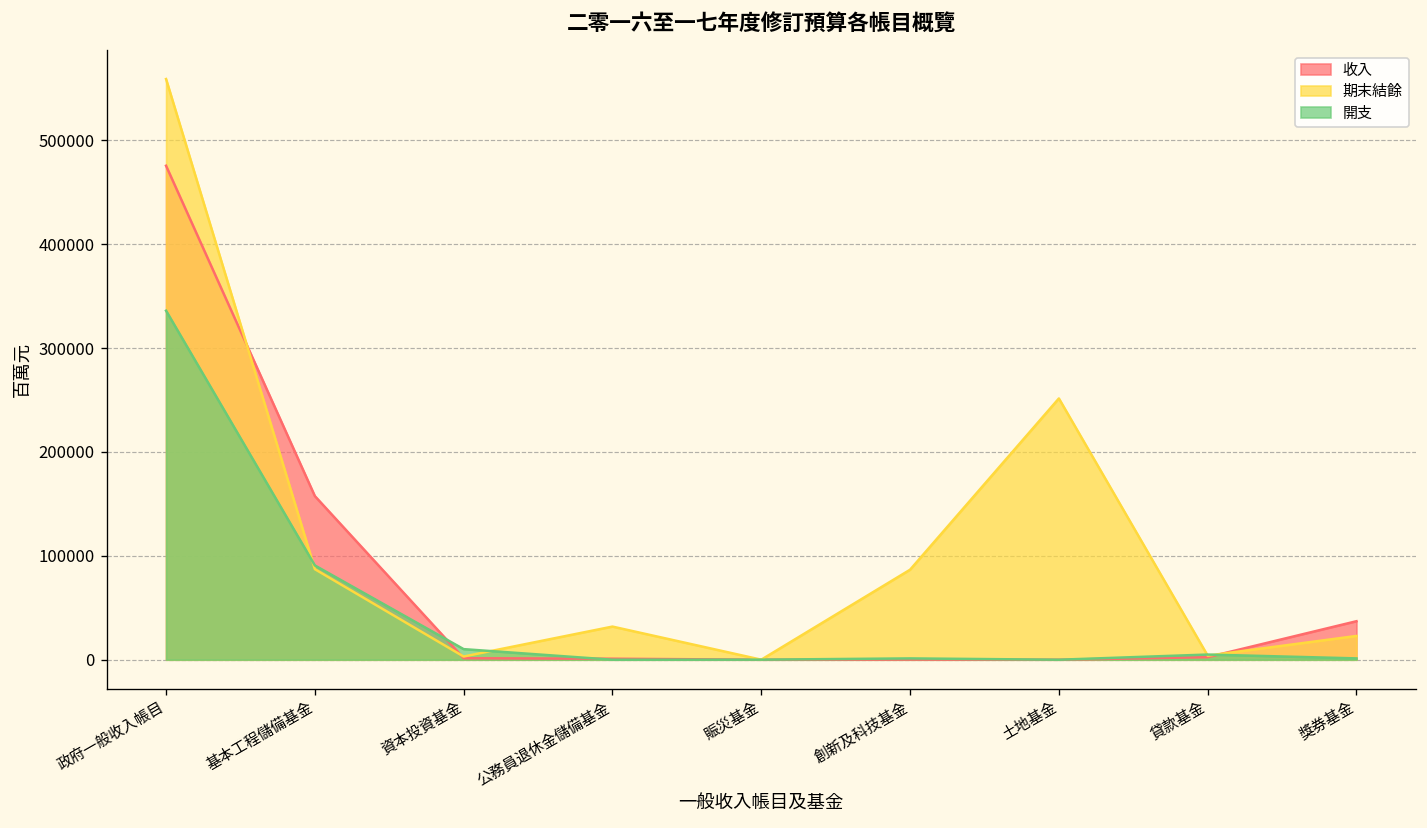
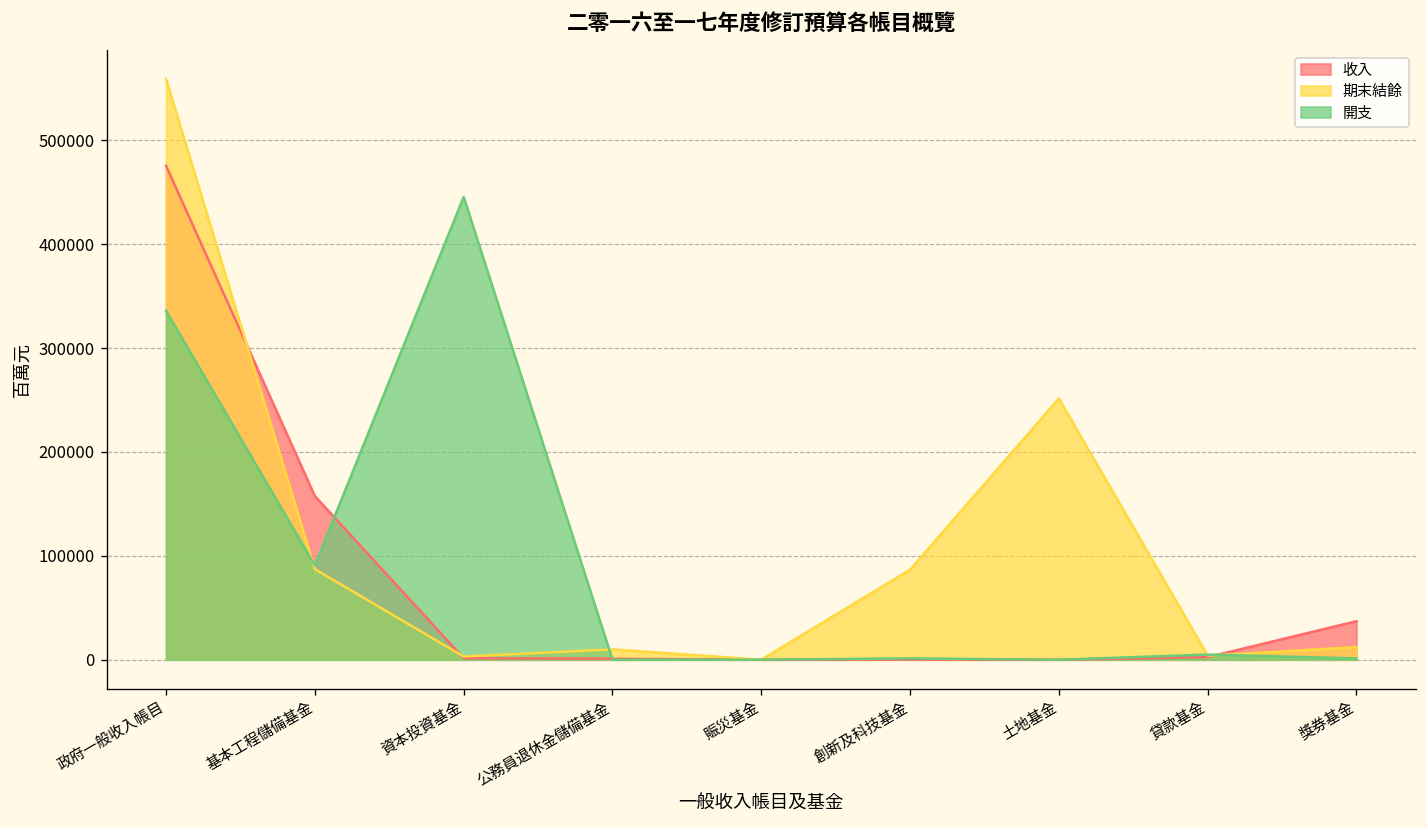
開支, 資本投資基金: 10000 -> 450000
期末結餘, 公務員退休金儲備基金: 30000 -> 10000
期末結餘, 獎券基金: 20000 -> 10000
